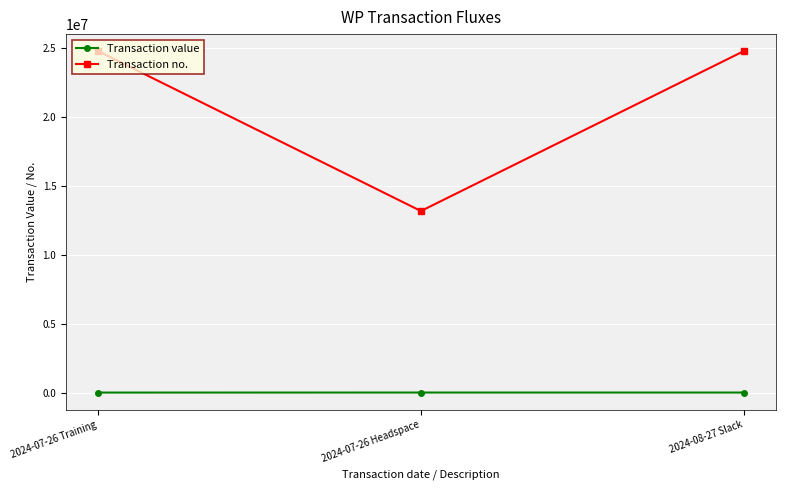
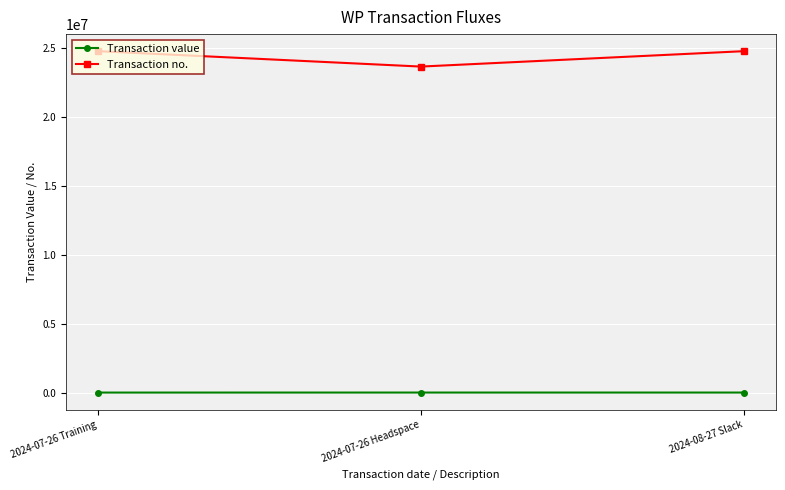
Transaction no., 2024-07-26 Headspace: 13200000 -> 23700000
